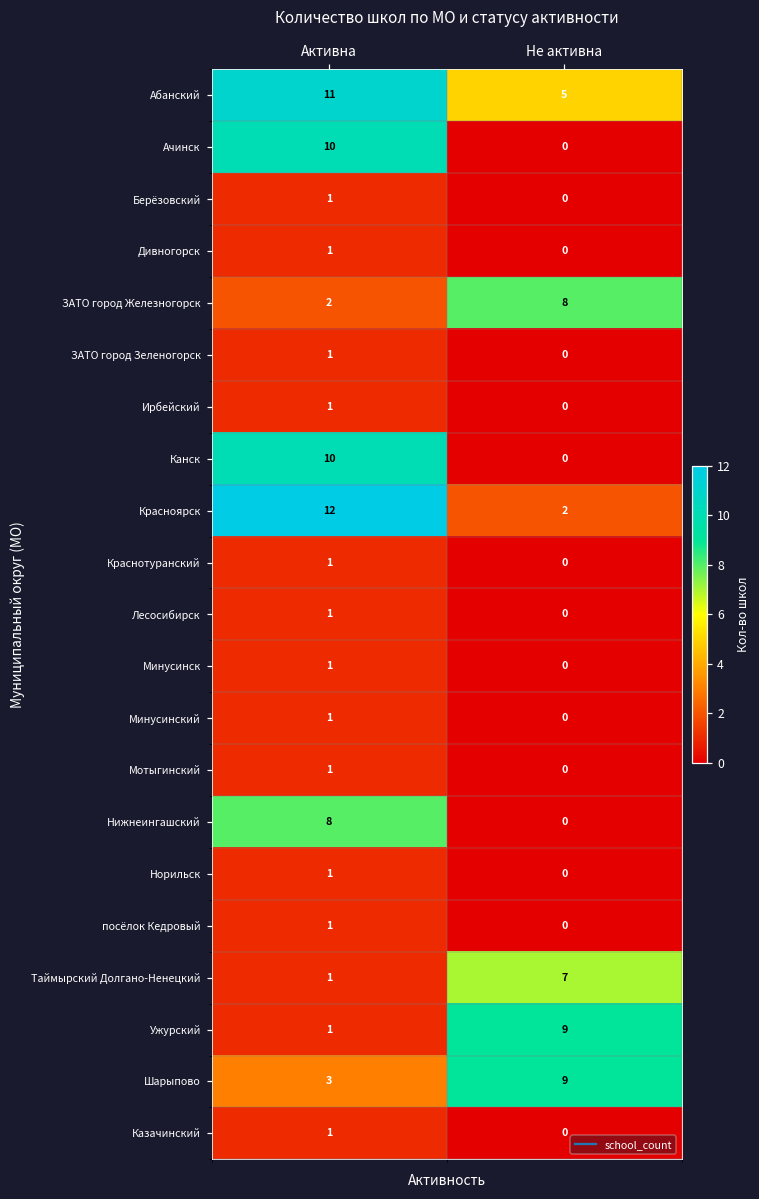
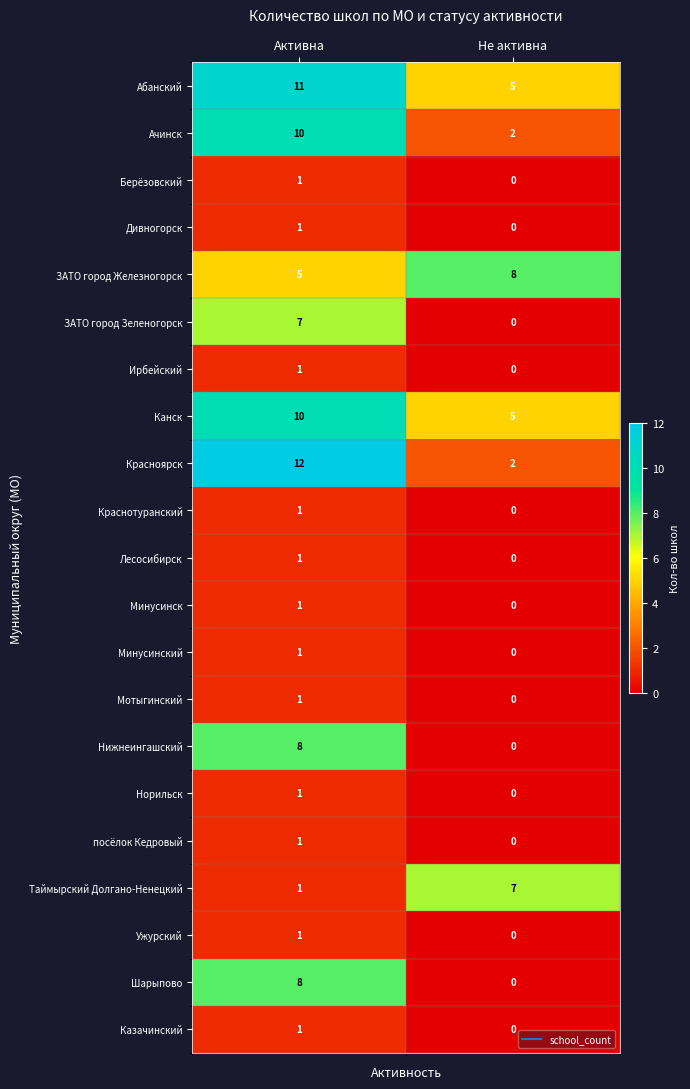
Ачинск, Не активна: 0 -> 2
ЗАТО город Железногорск, Активна: 2 -> 5
ЗАТО город Зеленогорск, Активна: 1 -> 7
Канск, Не активна: 0 -> 5
Ужурский, Не активна: 9 -> 0
Шарыпово, Активна: 3 -> 8
Шарыпово, Не активна: 9 -> 0
